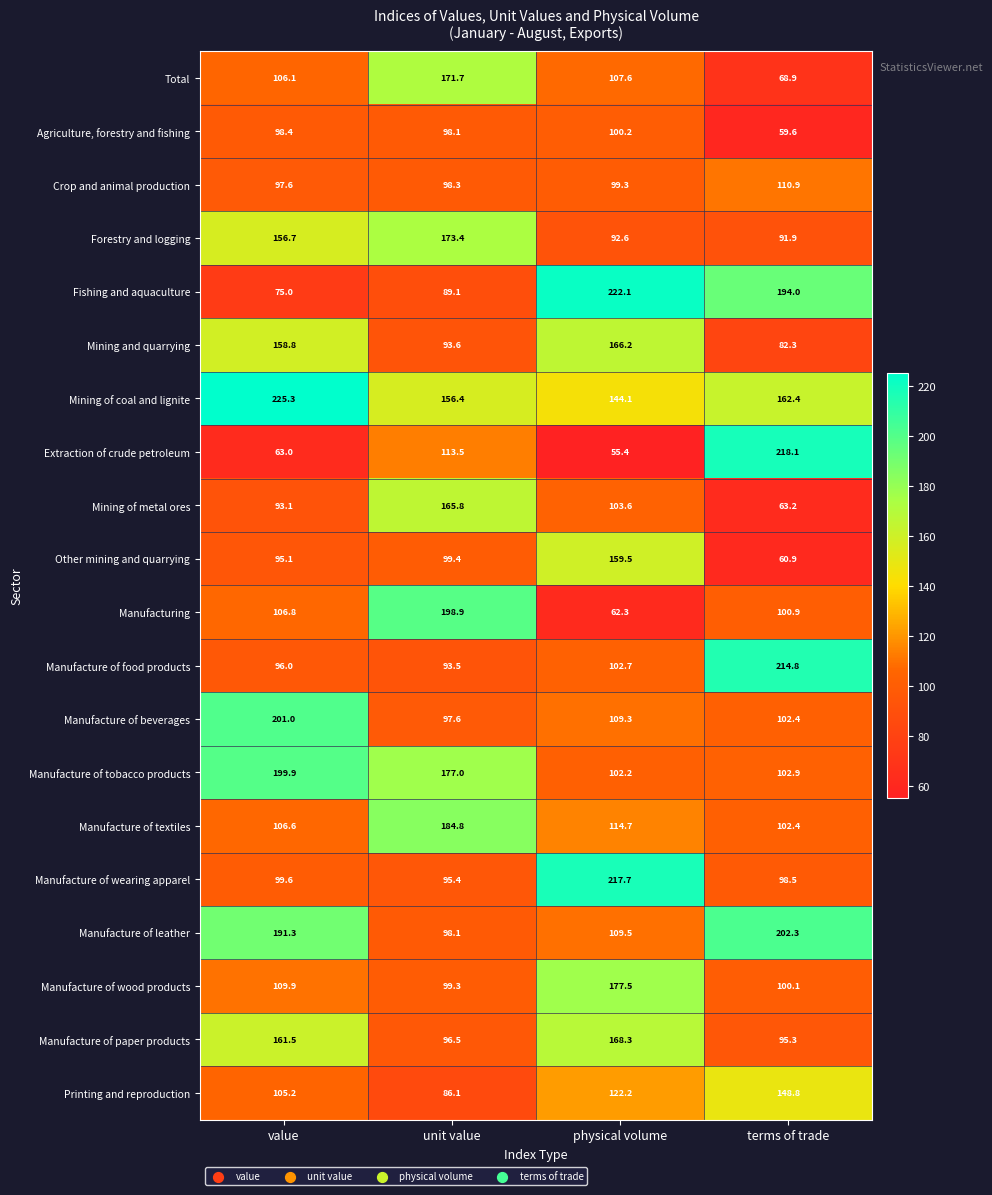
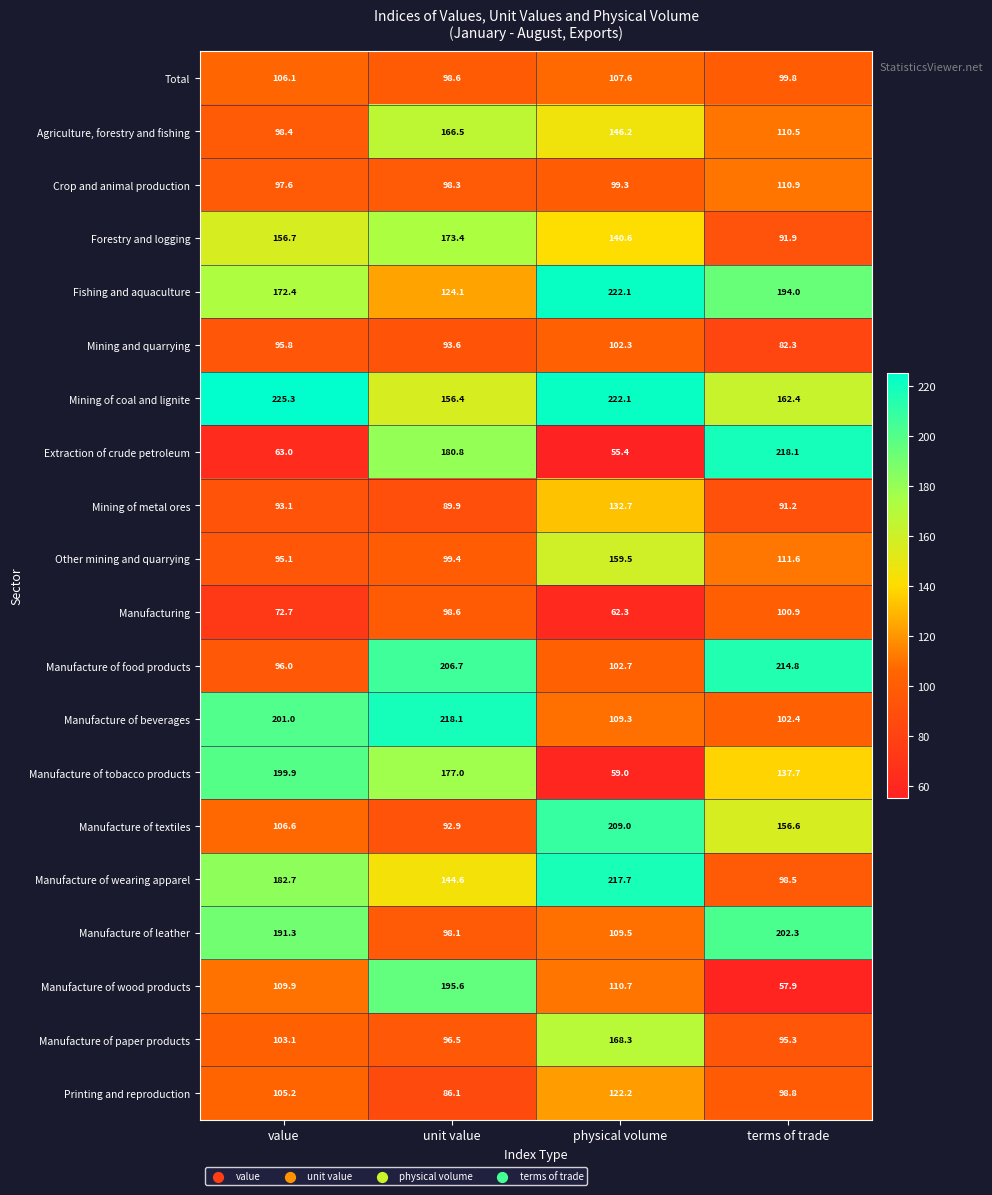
Total, unit value: 171.7 -> 98.6
Total, terms of trade: 68.9 -> 99.8
Agriculture, forestry and fishing, unit value: 98.1 -> 166.5
Agriculture, forestry and fishing, physical volume: 100.2 -> 146.2
Agriculture, forestry and fishing, terms of trade: 59.6 -> 110.5
Forestry and logging, physical volume: 92.6 -> 140.6
Fishing and aquaculture, value: 75.0 -> 172.4
Fishing and aquaculture, unit value: 89.1 -> 124.1
Mining and quarrying, value: 158.8 -> 95.8
Mining and quarrying, physical volume: 166.2 -> 102.3
Mining of coal and lignite, physical volume: 144.1 -> 222.1
Extraction of crude petroleum, unit value: 113.5 -> 180.8
Mining of metal ores, unit value: 165.8 -> 89.9
Mining of metal ores, physical volume: 103.6 -> 132.7
Mining of metal ores, terms of trade: 63.2 -> 91.2
Other mining and quarrying, terms of trade: 60.9 -> 111.6
Manufacturing, value: 106.8 -> 72.7
Manufacturing, unit value: 198.9 -> 98.6
Manufacture of food products, unit value: 93.5 -> 206.7
Manufacture of beverages, unit value: 97.6 -> 218.1
Manufacture of tobacco products, physical volume: 102.2 -> 59.0
Manufacture of tobacco products, terms of trade: 102.9 -> 137.7
Manufacture of textiles, unit value: 184.8 -> 92.9
Manufacture of textiles, physical volume: 114.7 -> 209.0
Manufacture of textiles, terms of trade: 102.4 -> 156.6
Manufacture of wearing apparel, value: 99.6 -> 182.7
Manufacture of wearing apparel, unit value: 95.4 -> 144.6
Manufacture of wood products, unit value: 99.3 -> 195.6
Manufacture of wood products, physical volume: 177.5 -> 110.7
Manufacture of wood products, terms of trade: 100.1 -> 57.9
Manufacture of paper products, value: 161.5 -> 103.1
Printing and reproduction, terms of trade: 148.8 -> 98.8
